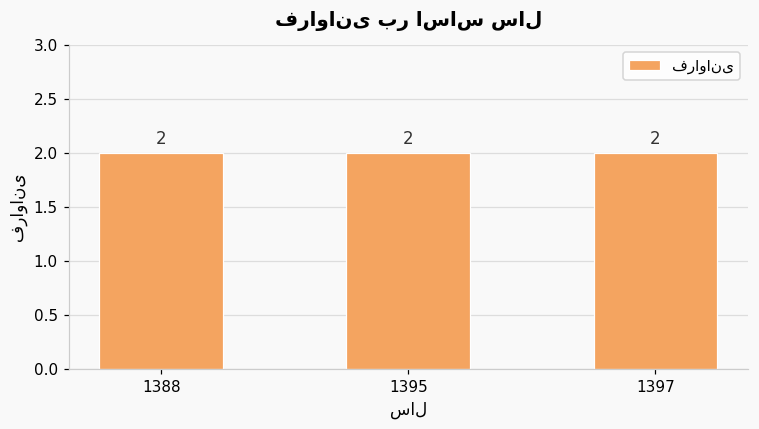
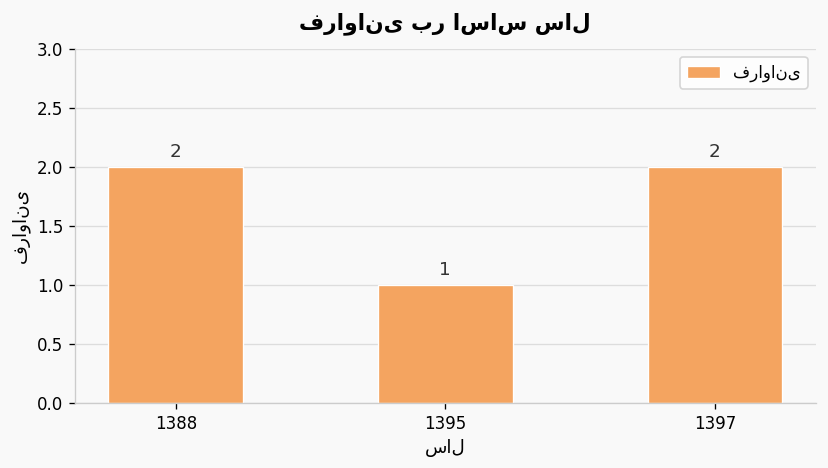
1395: 2 -> 1
